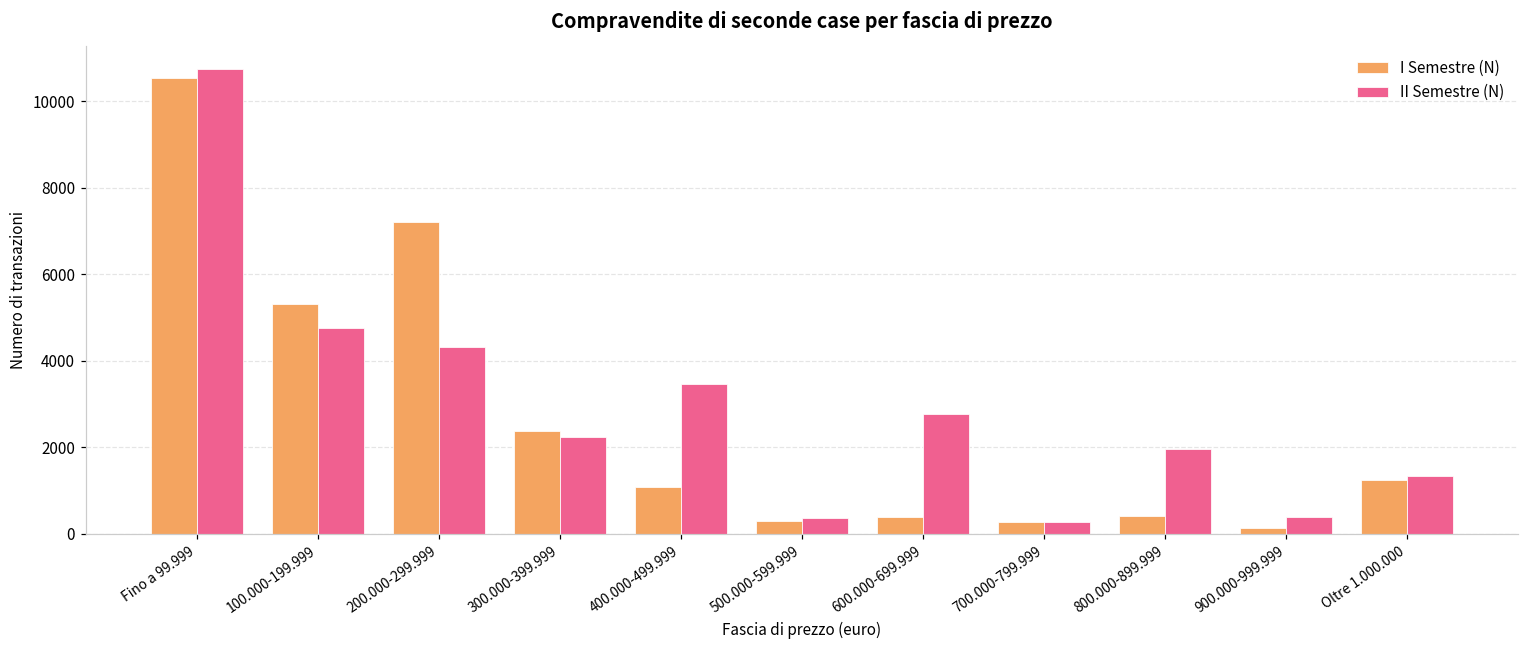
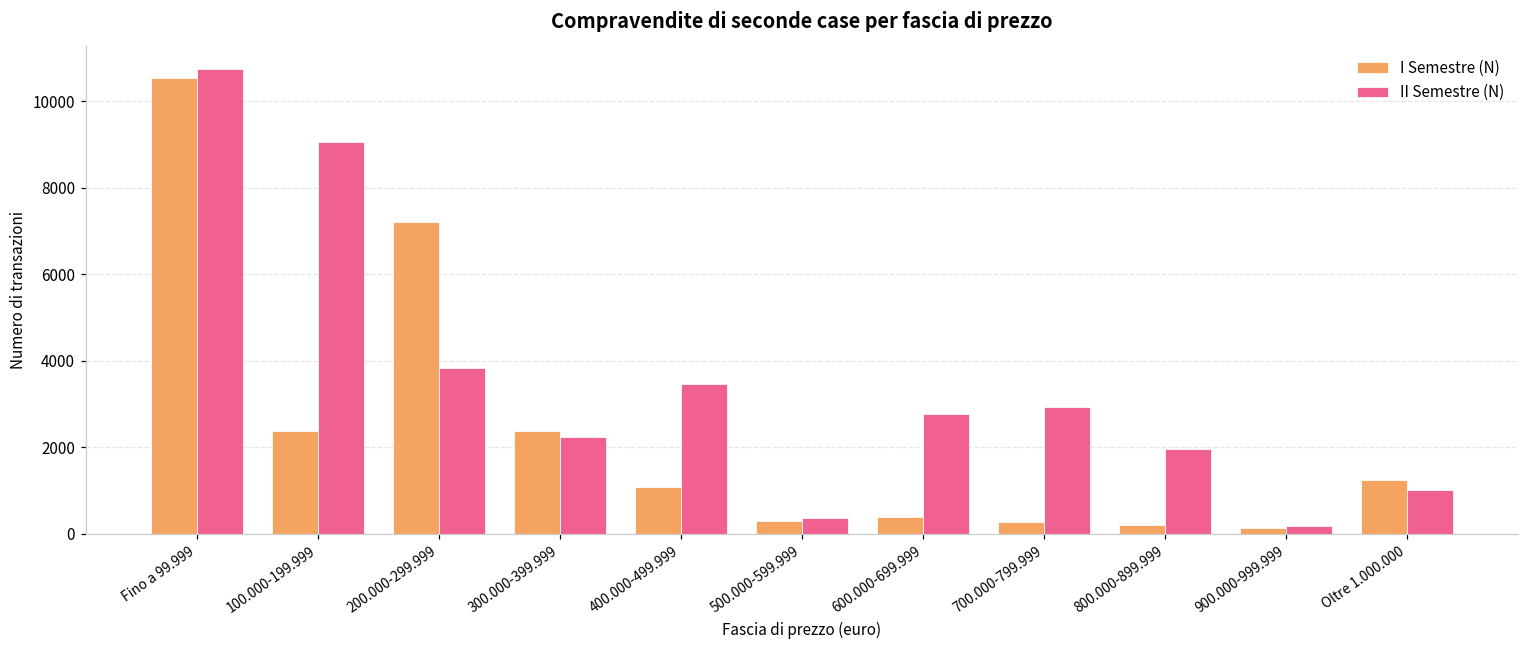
I Semestre (N), 100.000-199.999: 5300 -> 2400
II Semestre (N), 100.000-199.999: 4700 -> 9100
II Semestre (N), 200.000-299.999: 4300 -> 3800
II Semestre (N), 700.000-799.999: 300 -> 2900
I Semestre (N), 800.000-899.999: 400 -> 200
II Semestre (N), 900.000-999.999: 400 -> 200
II Semestre (N), Oltre 1.000.000: 1300 -> 1000
